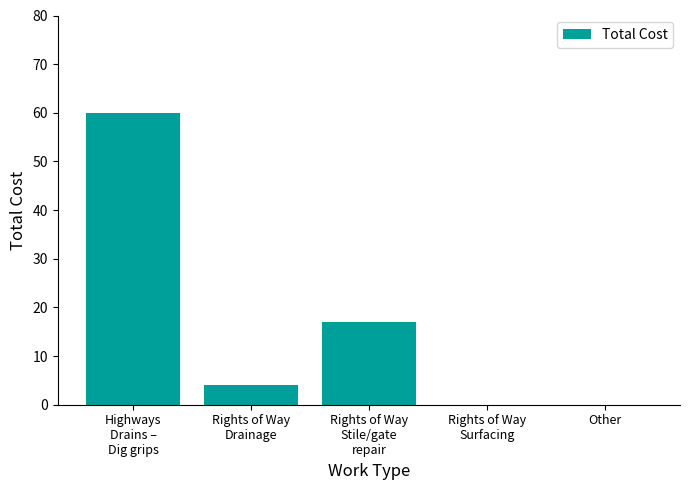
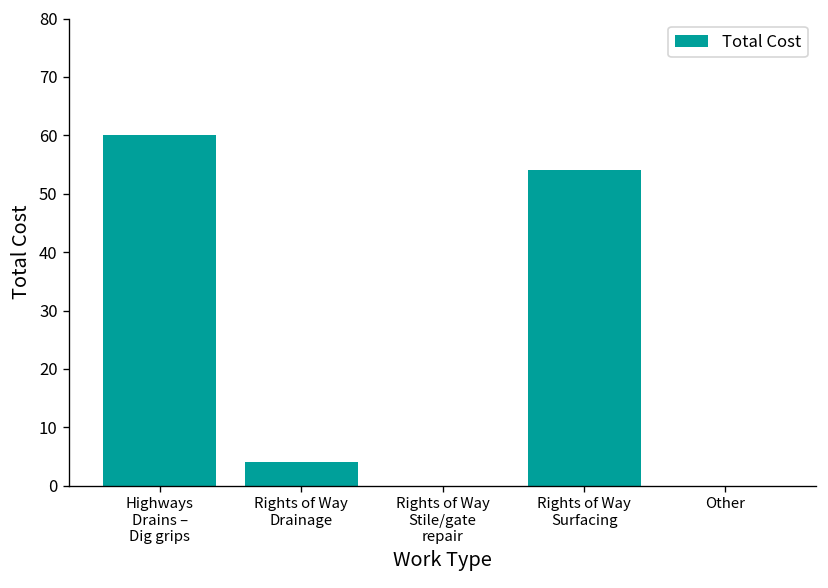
Rights of Way Stile/gate repair: 17 -> 0
Rights of Way Surfacing: 0 -> 54
